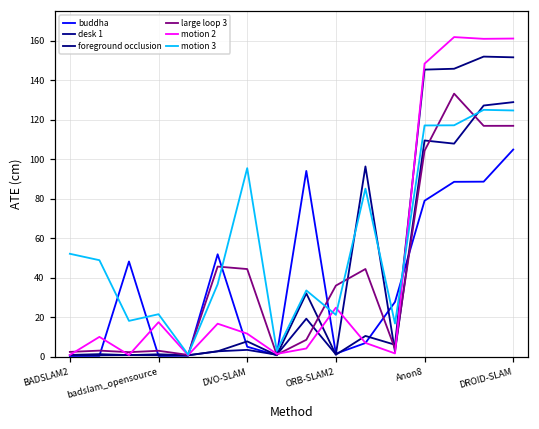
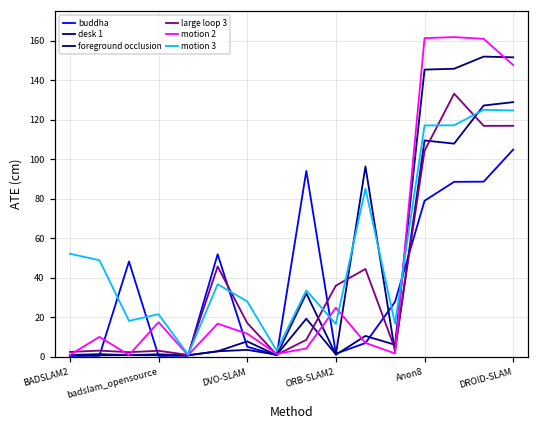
large loop 3, DVO-SLAM: 44 -> 17
motion 3, DVO-SLAM: 95 -> 28
motion 3, ORB-SLAM2: 21 -> 17
motion 2, Anon8: 148 -> 161
motion 2, DROID-SLAM: 161 -> 148
